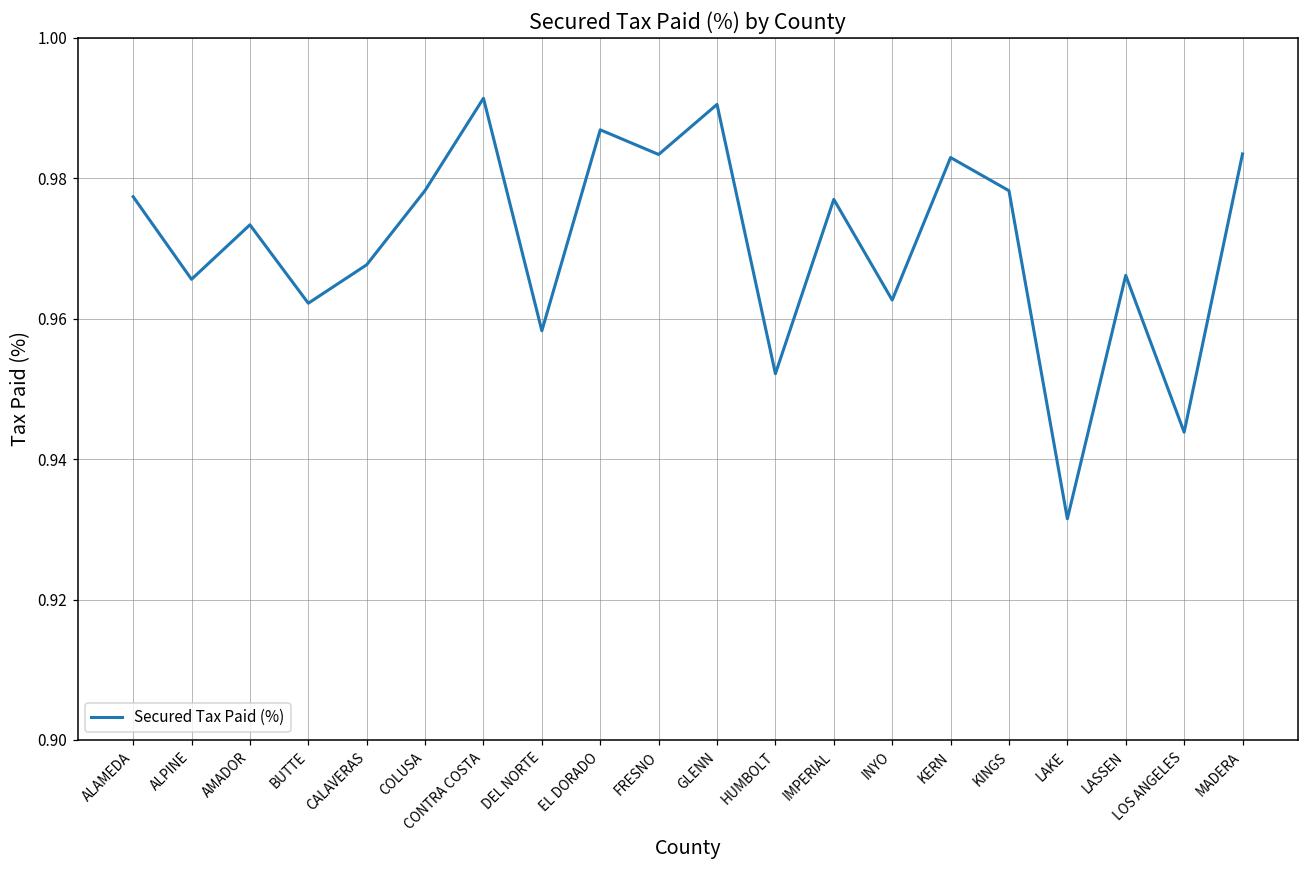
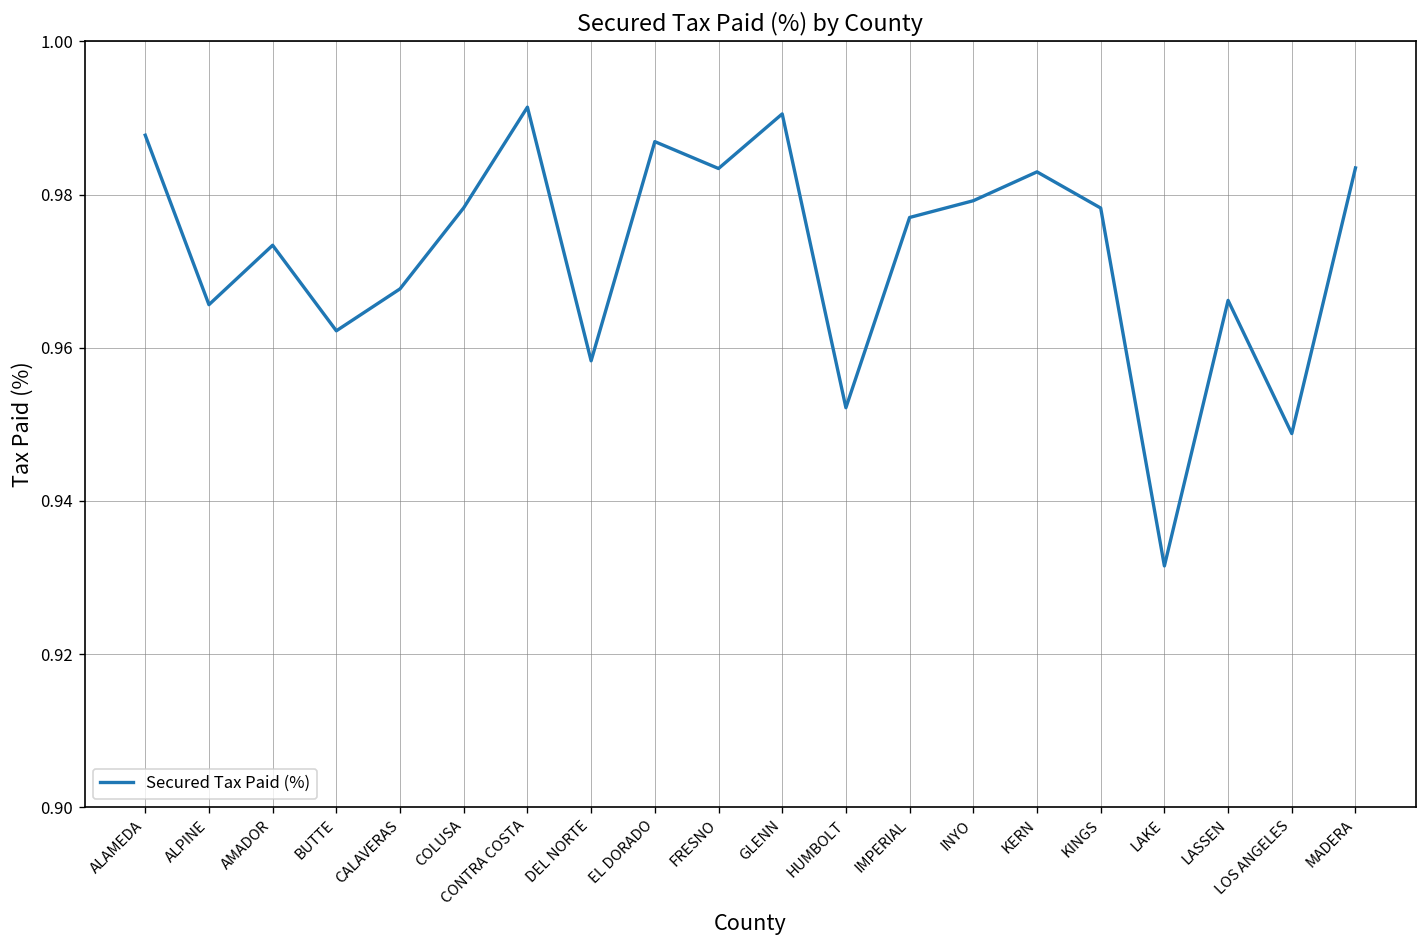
ALAMEDA: 0.977 -> 0.988
INYO: 0.963 -> 0.979
LOS ANGELES: 0.944 -> 0.949
